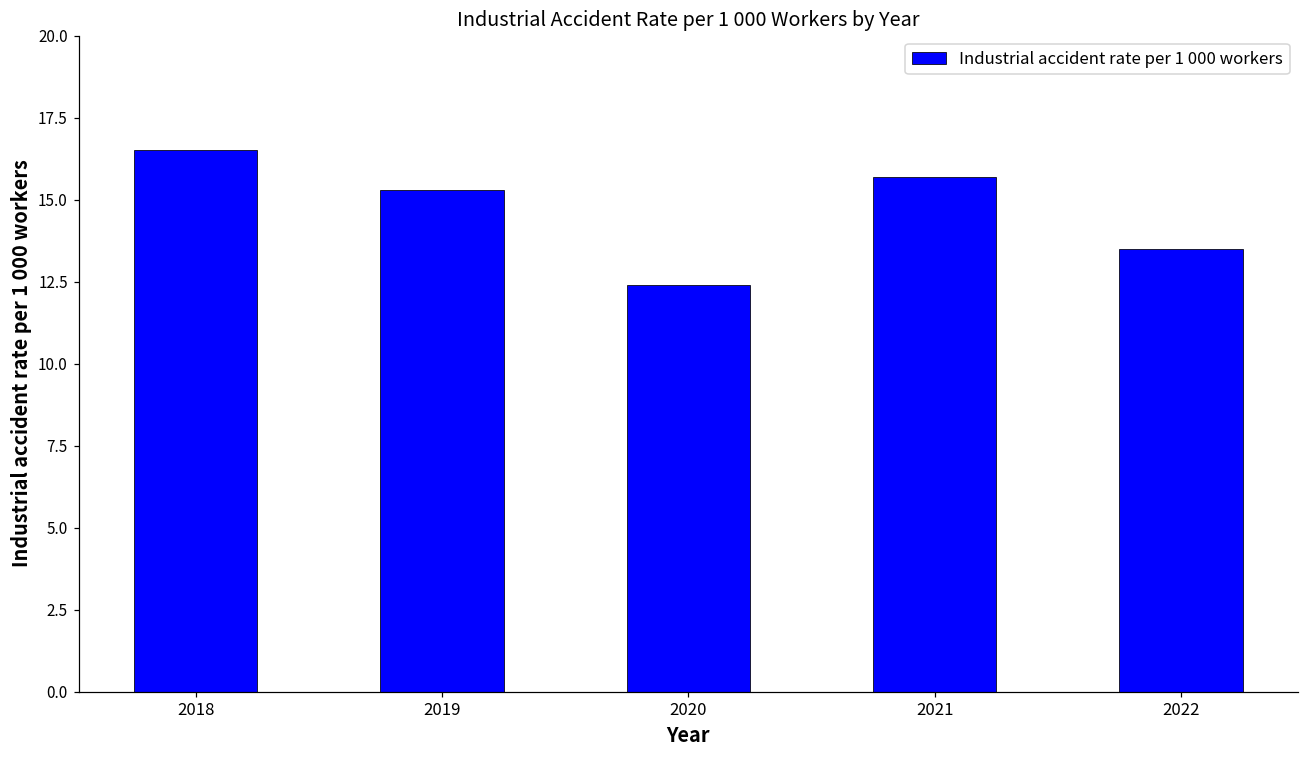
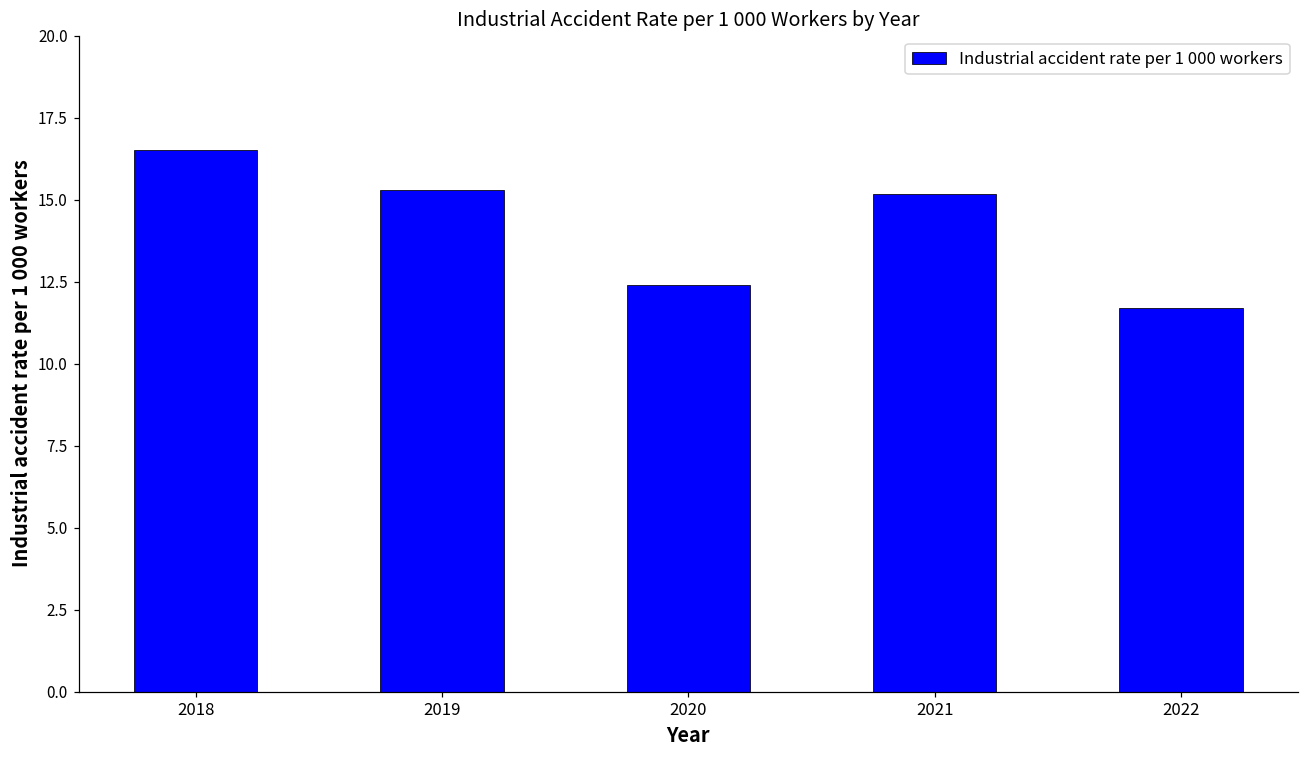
2021: 15.7 -> 15.2
2022: 13.5 -> 11.7
